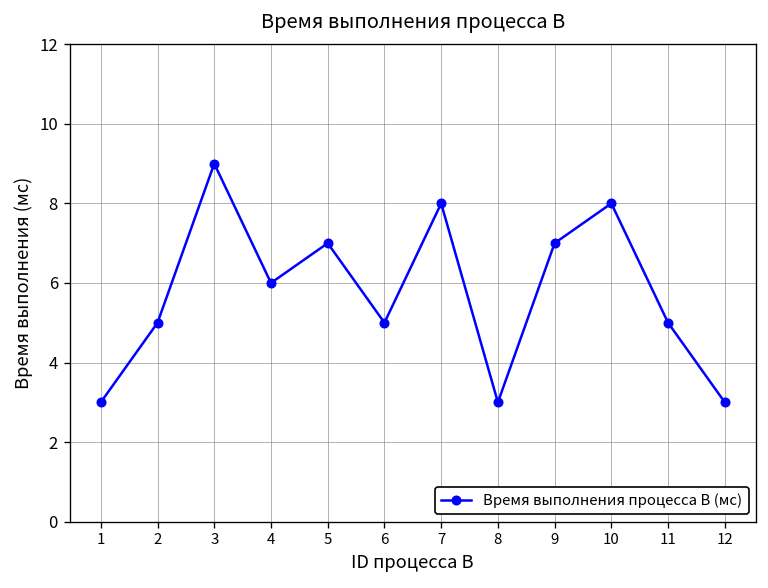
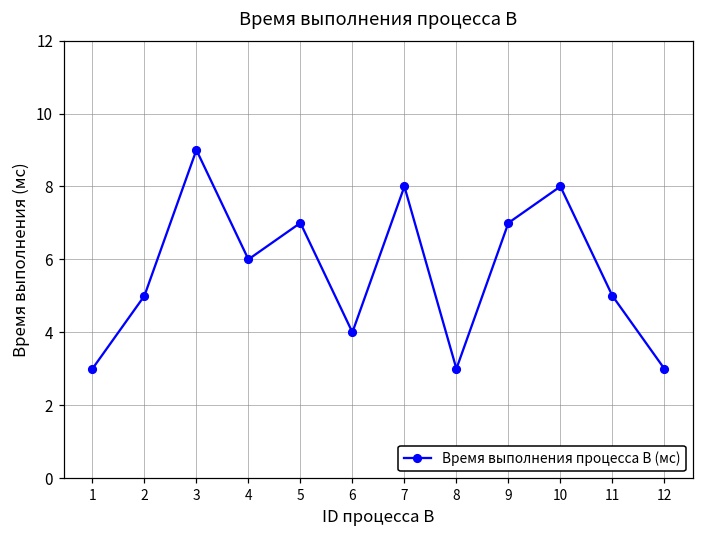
6: 5 -> 4
